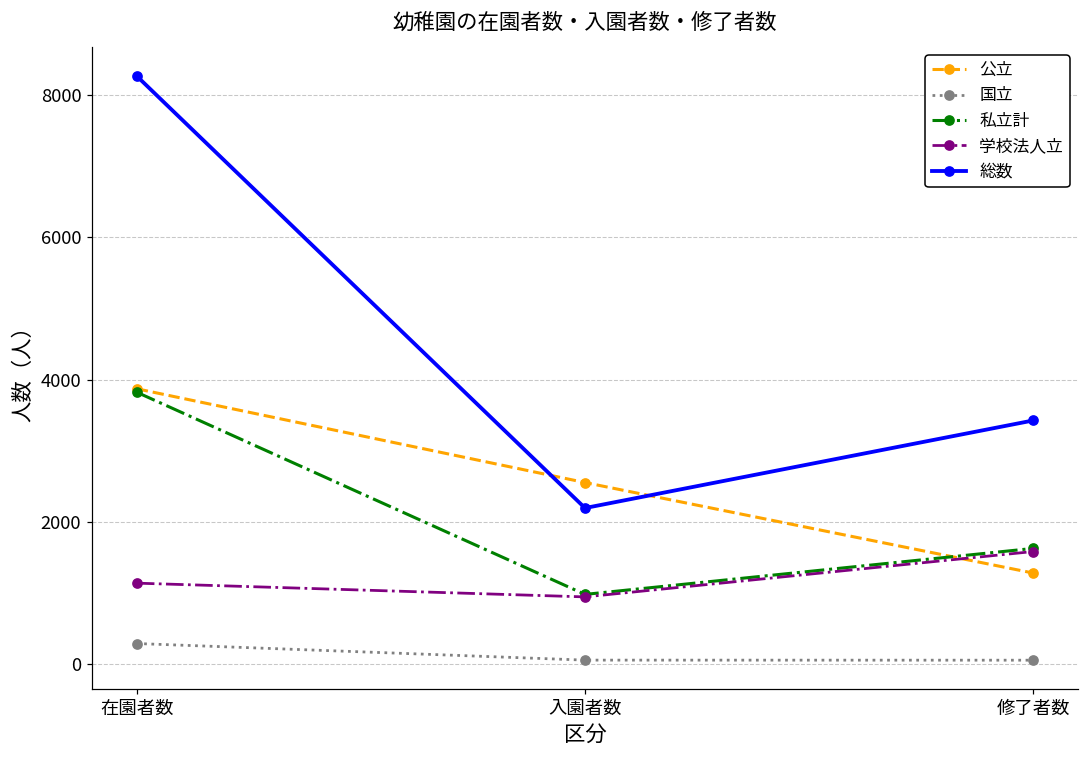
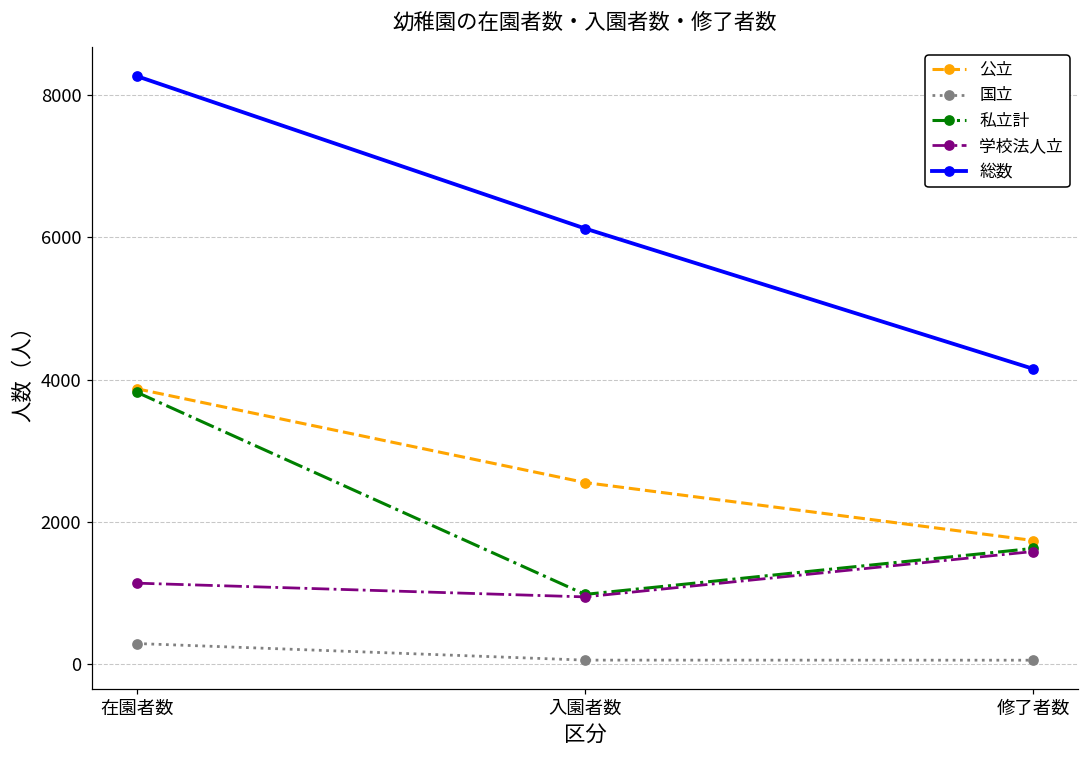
総数, 入園者数: 2200 -> 6100
公立, 修了者数: 1300 -> 1700
総数, 修了者数: 3400 -> 4200
